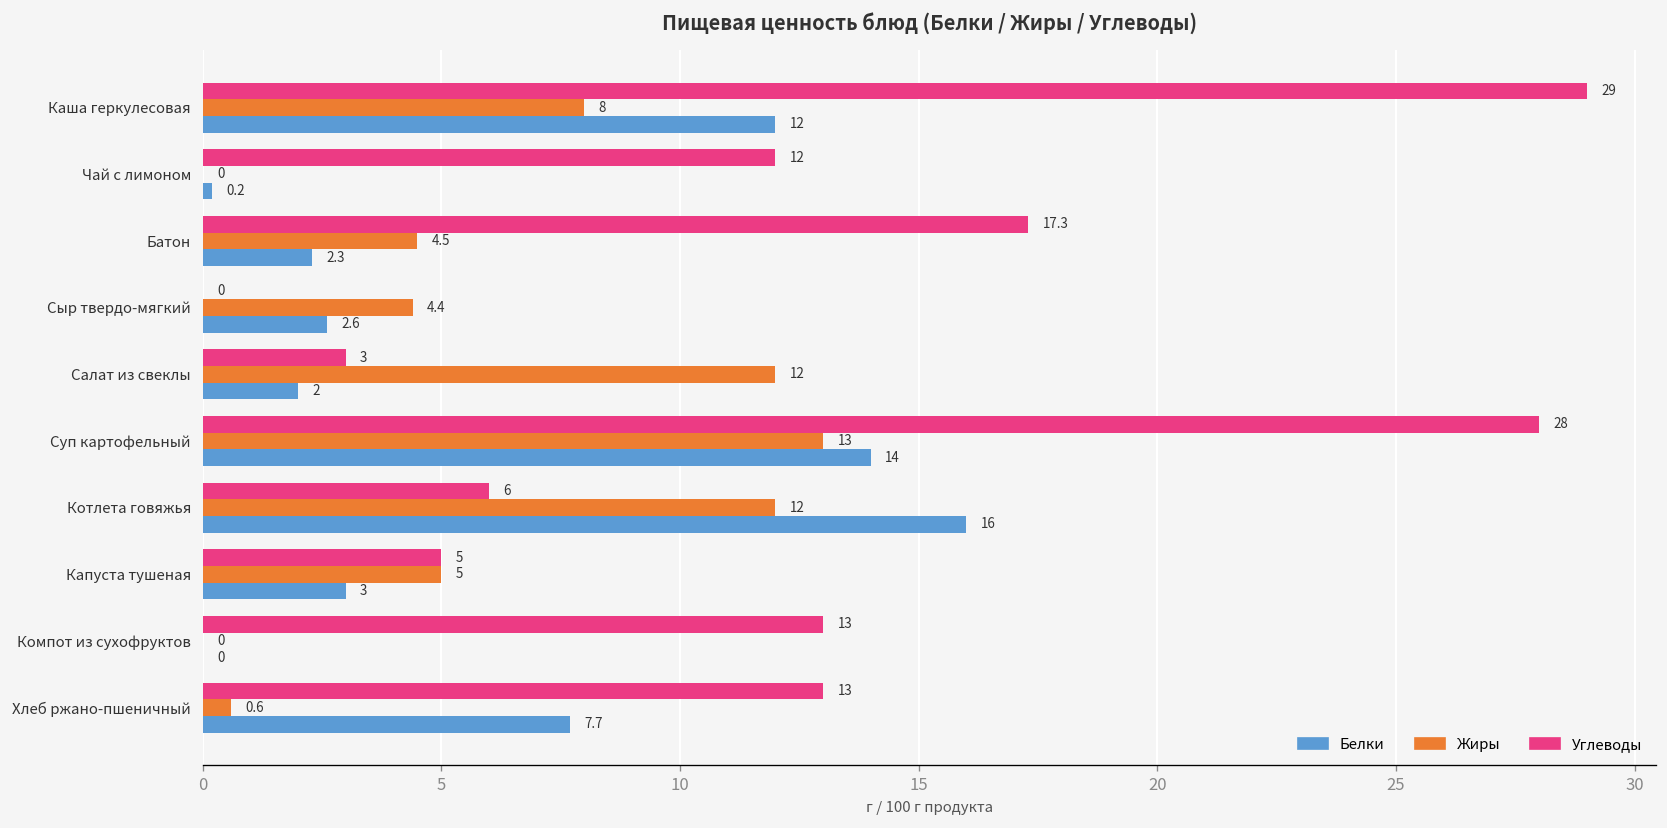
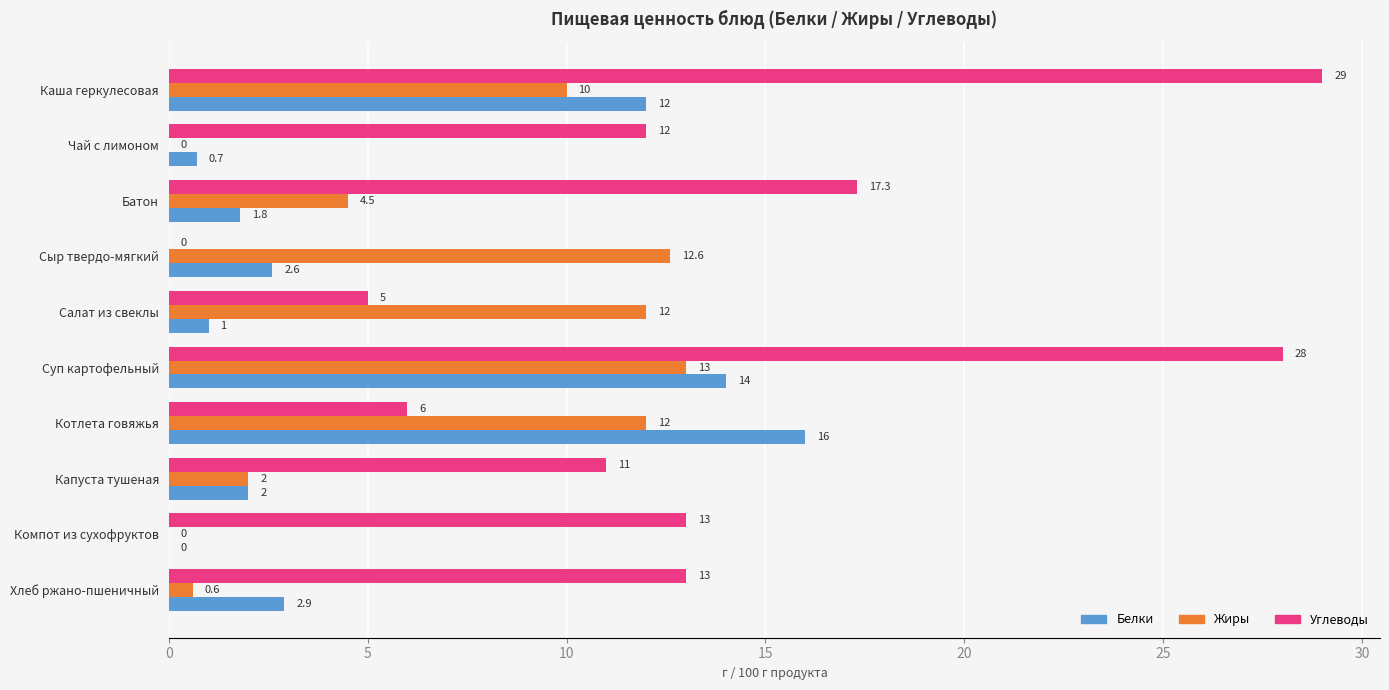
Жиры, Каша геркулесовая: 8 -> 10
Белки, Чай с лимоном: 0.2 -> 0.7
Белки, Батон: 2.3 -> 1.8
Жиры, Сыр твердо-мягкий: 4.4 -> 12.6
Углеводы, Салат из свеклы: 3 -> 5
Белки, Салат из свеклы: 2 -> 1
Углеводы, Капуста тушеная: 5 -> 11
Жиры, Капуста тушеная: 5 -> 2
Белки, Капуста тушеная: 3 -> 2
Белки, Хлеб ржано-пшеничный: 7.7 -> 2.9
